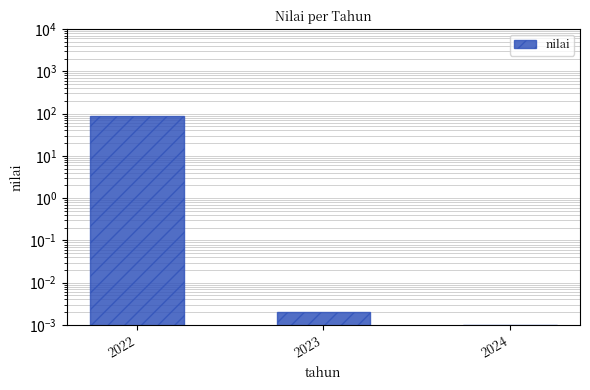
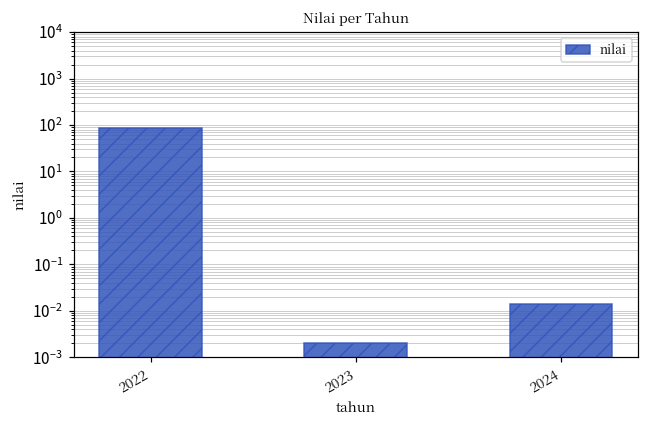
2024: 0.001 -> 0.014
